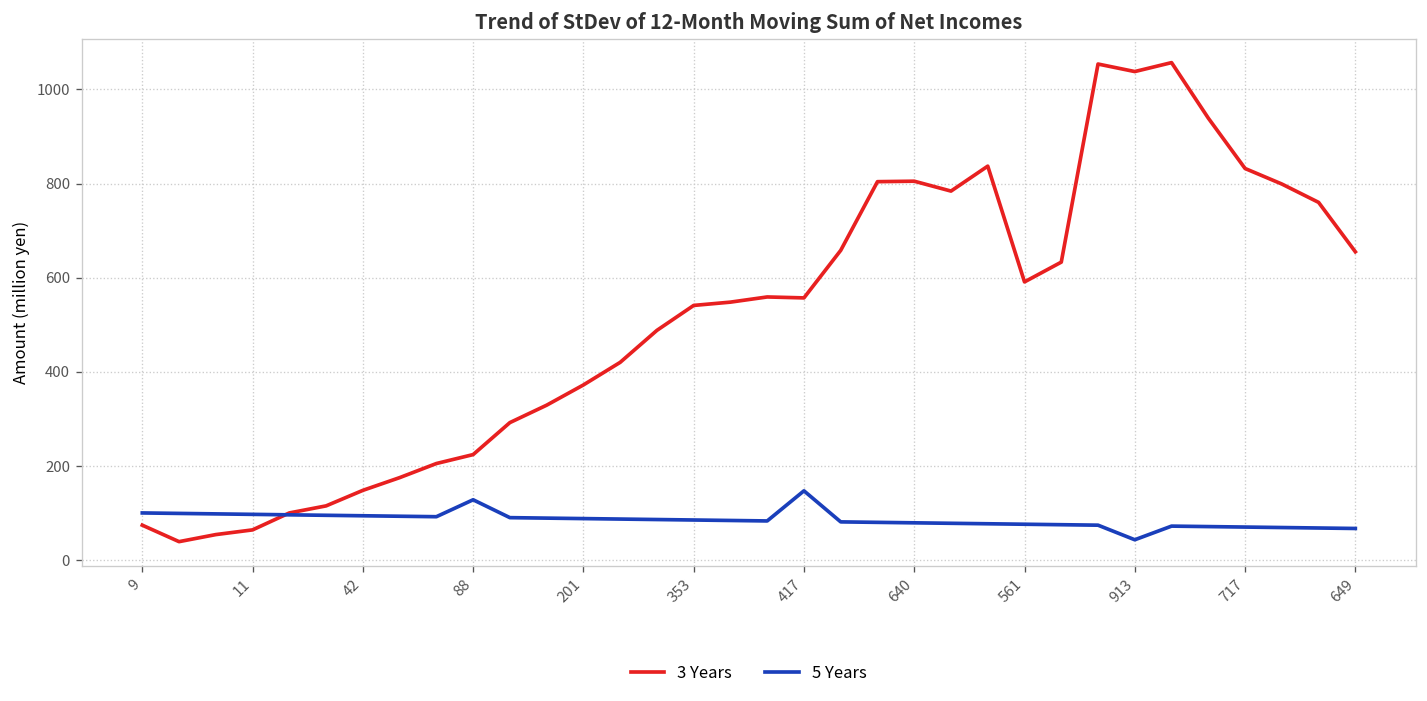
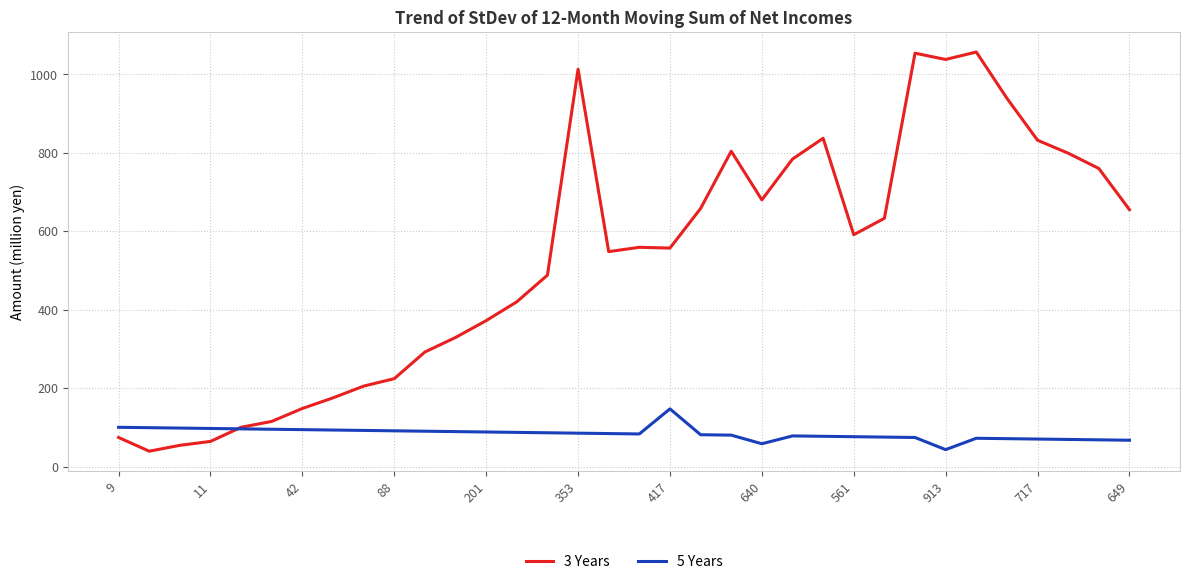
5 Years, 88: 130 -> 90
3 Years, 353: 540 -> 1010
3 Years, 640: 810 -> 680
5 Years, 640: 80 -> 60
